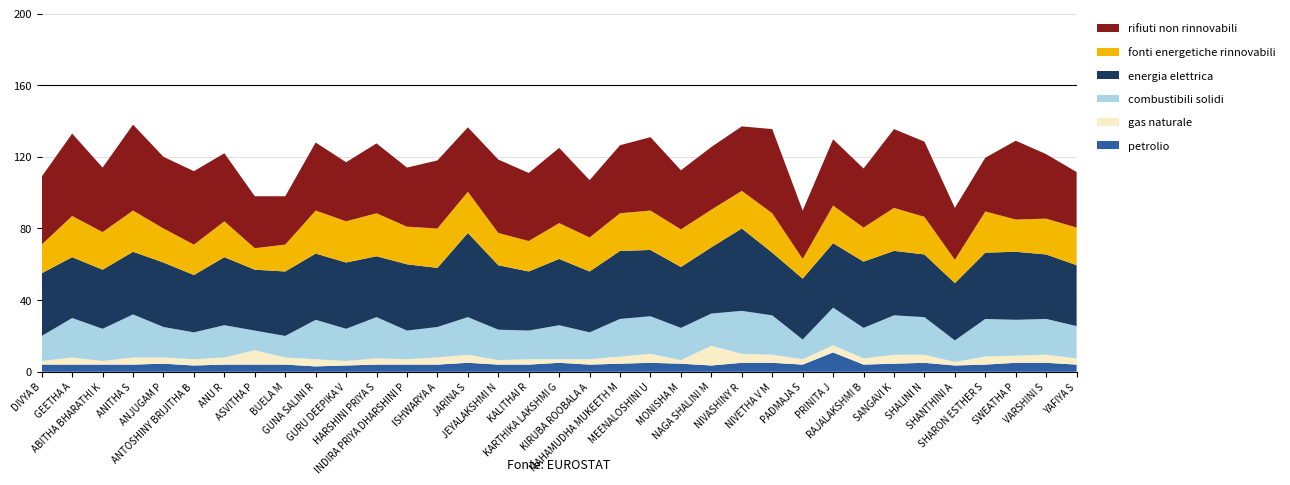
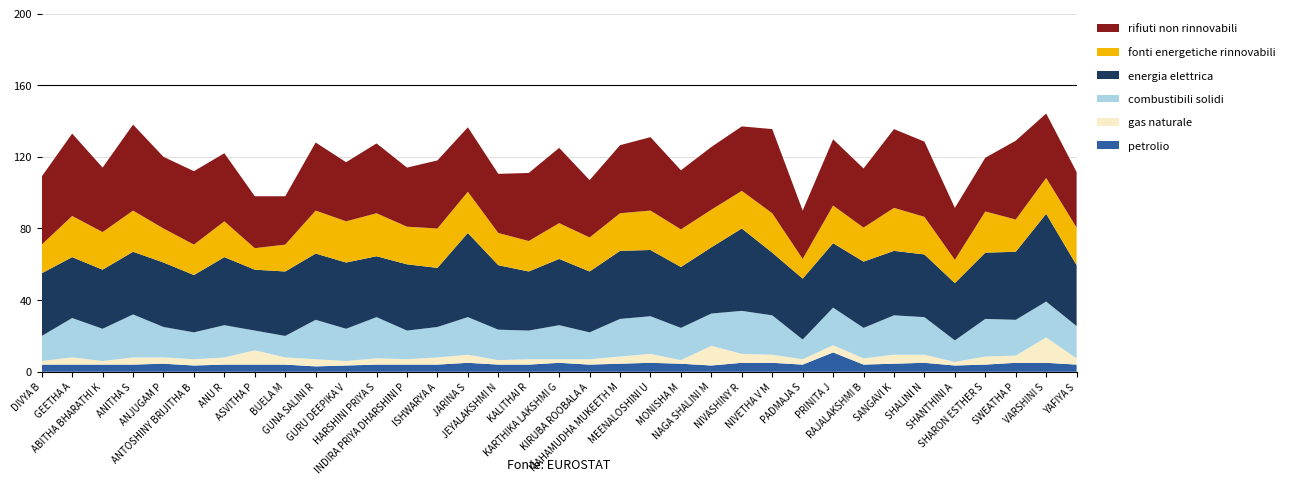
rifiuti non rinnovabili, JEYALAKSHMI N: 41 -> 33
gas naturale, VARSHINI S: 5 -> 14
energia elettrica, VARSHINI S: 36 -> 49
